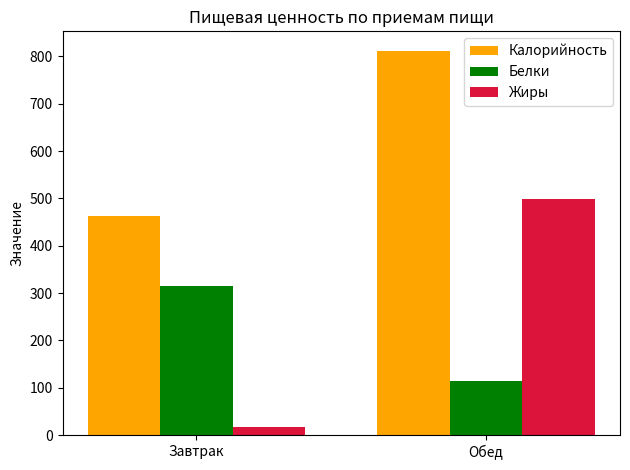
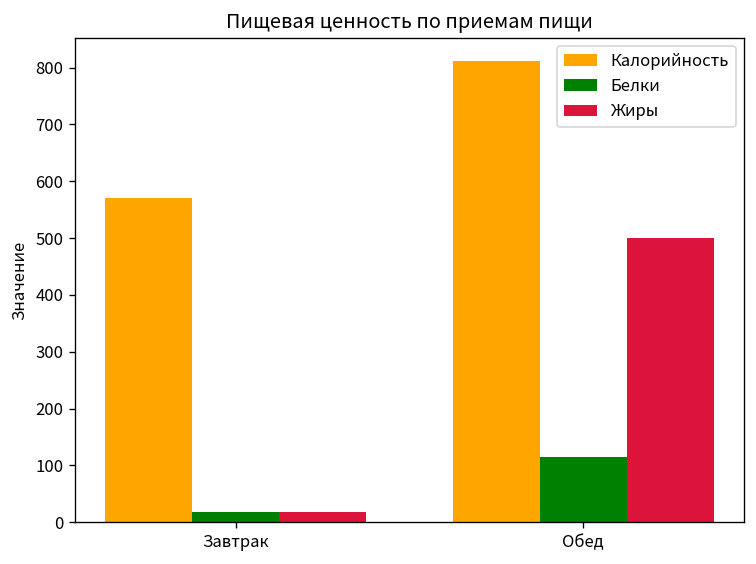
Калорийность, Завтрак: 460 -> 570
Белки, Завтрак: 310 -> 20
